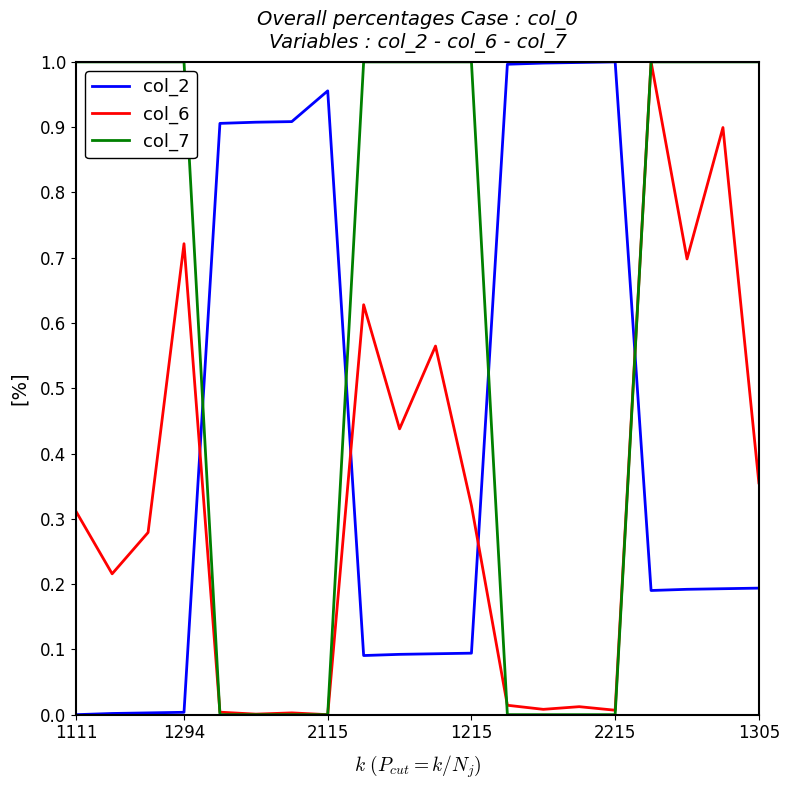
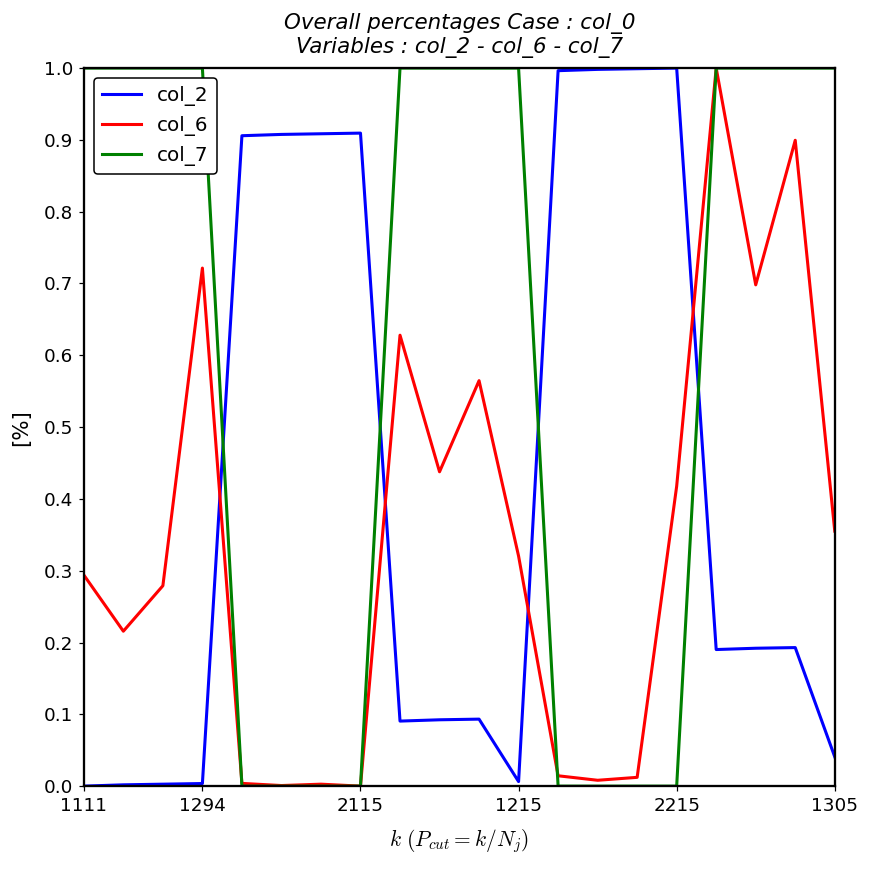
col_6, 1111: 0.31 -> 0.29
col_2, 2115: 0.96 -> 0.91
col_2, 1215: 0.09 -> 0.01
col_6, 2215: 0.01 -> 0.42
col_2, 1305: 0.19 -> 0.04
